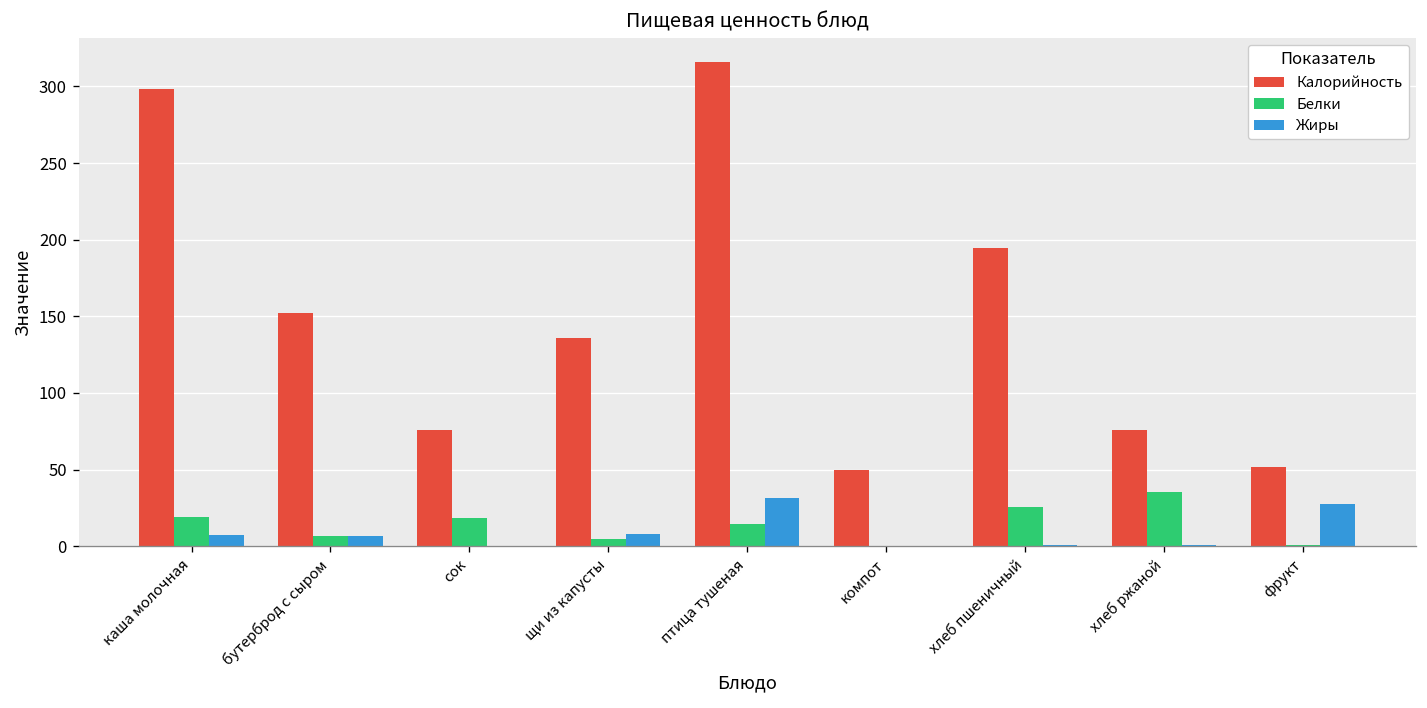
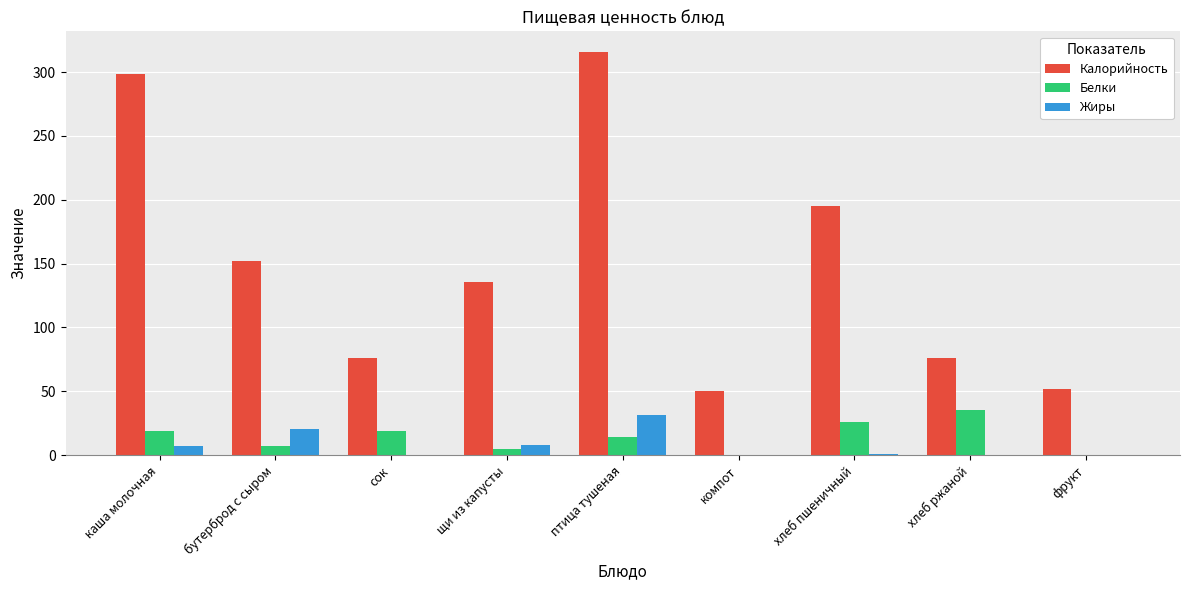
Жиры, бутерброд с сыром: 7 -> 20
Жиры, фрукт: 28 -> 0
